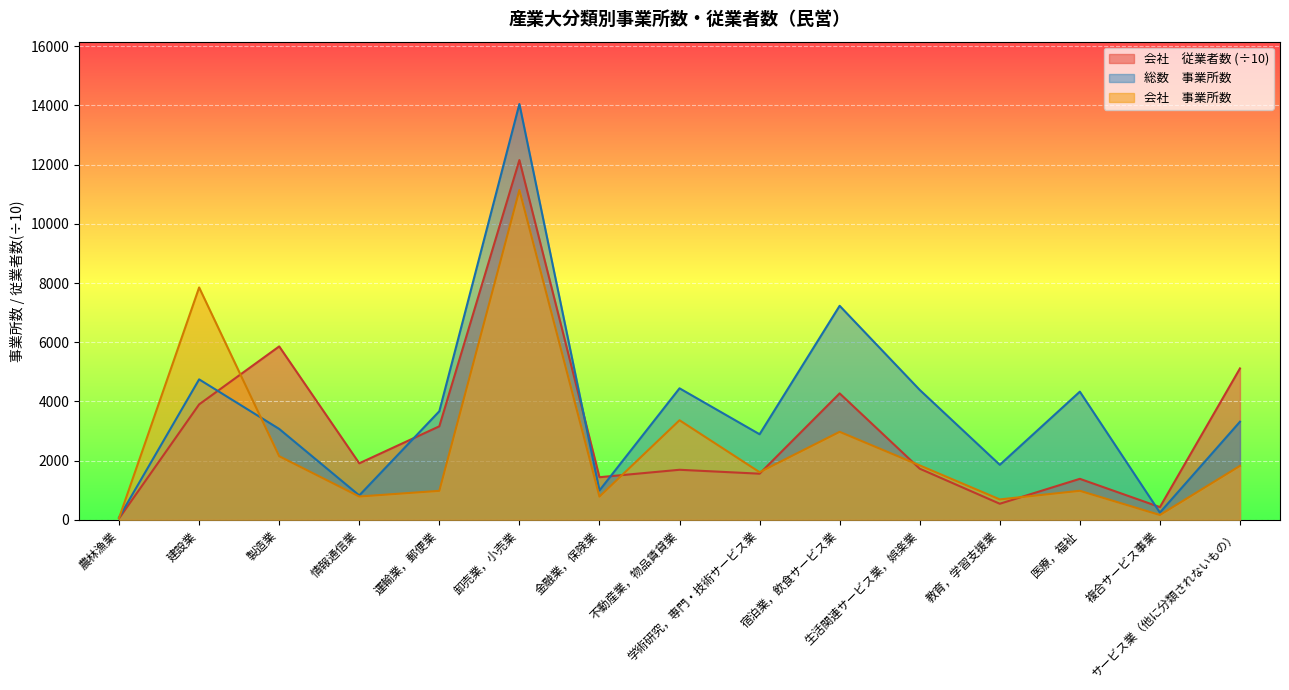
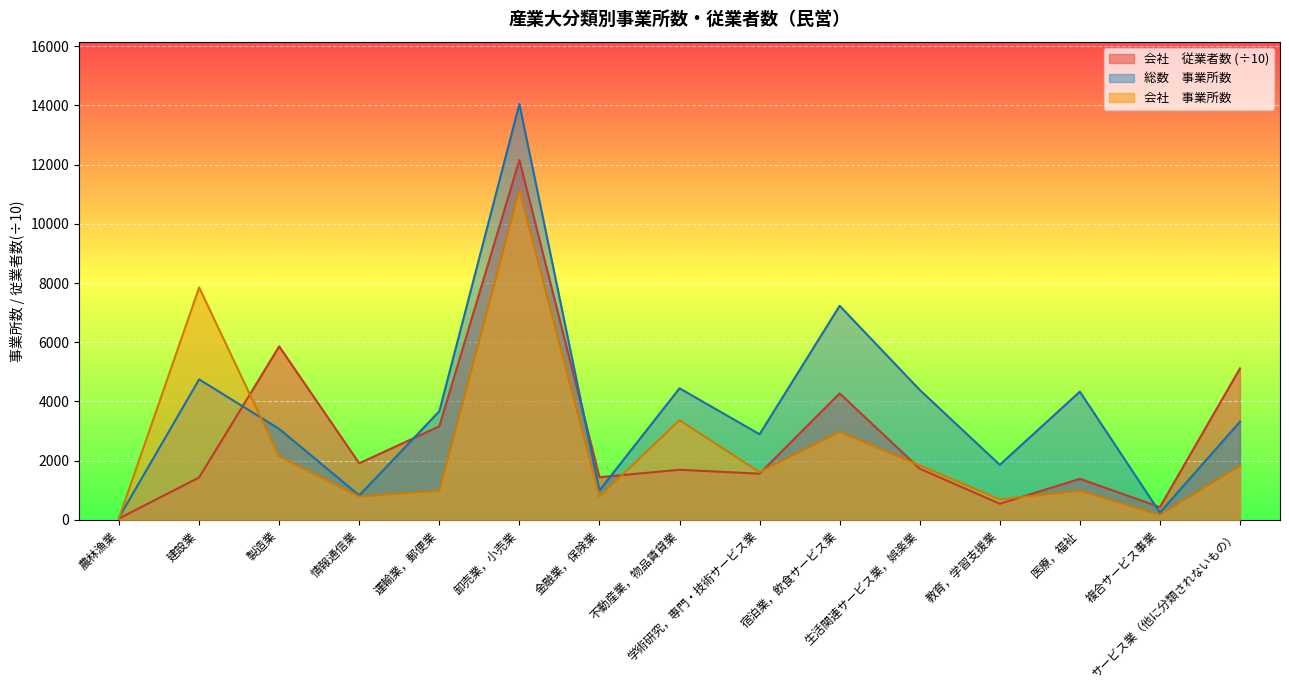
会社 従業者数 (÷10), 建設業: 3900 -> 1400
